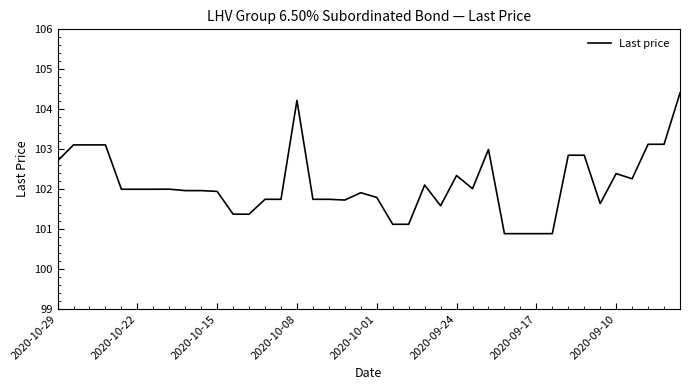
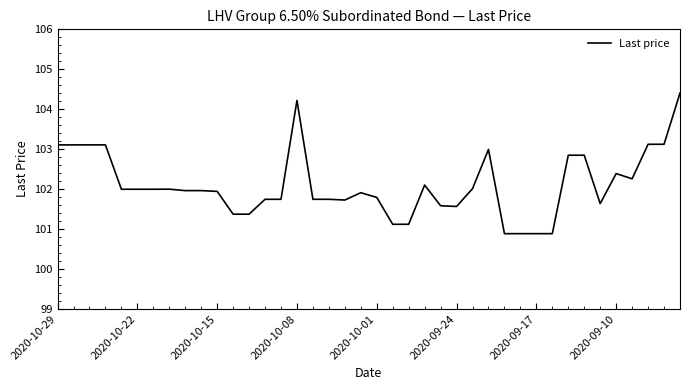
2020-10-29: 102.7 -> 103.1
2020-09-24: 102.3 -> 101.6
